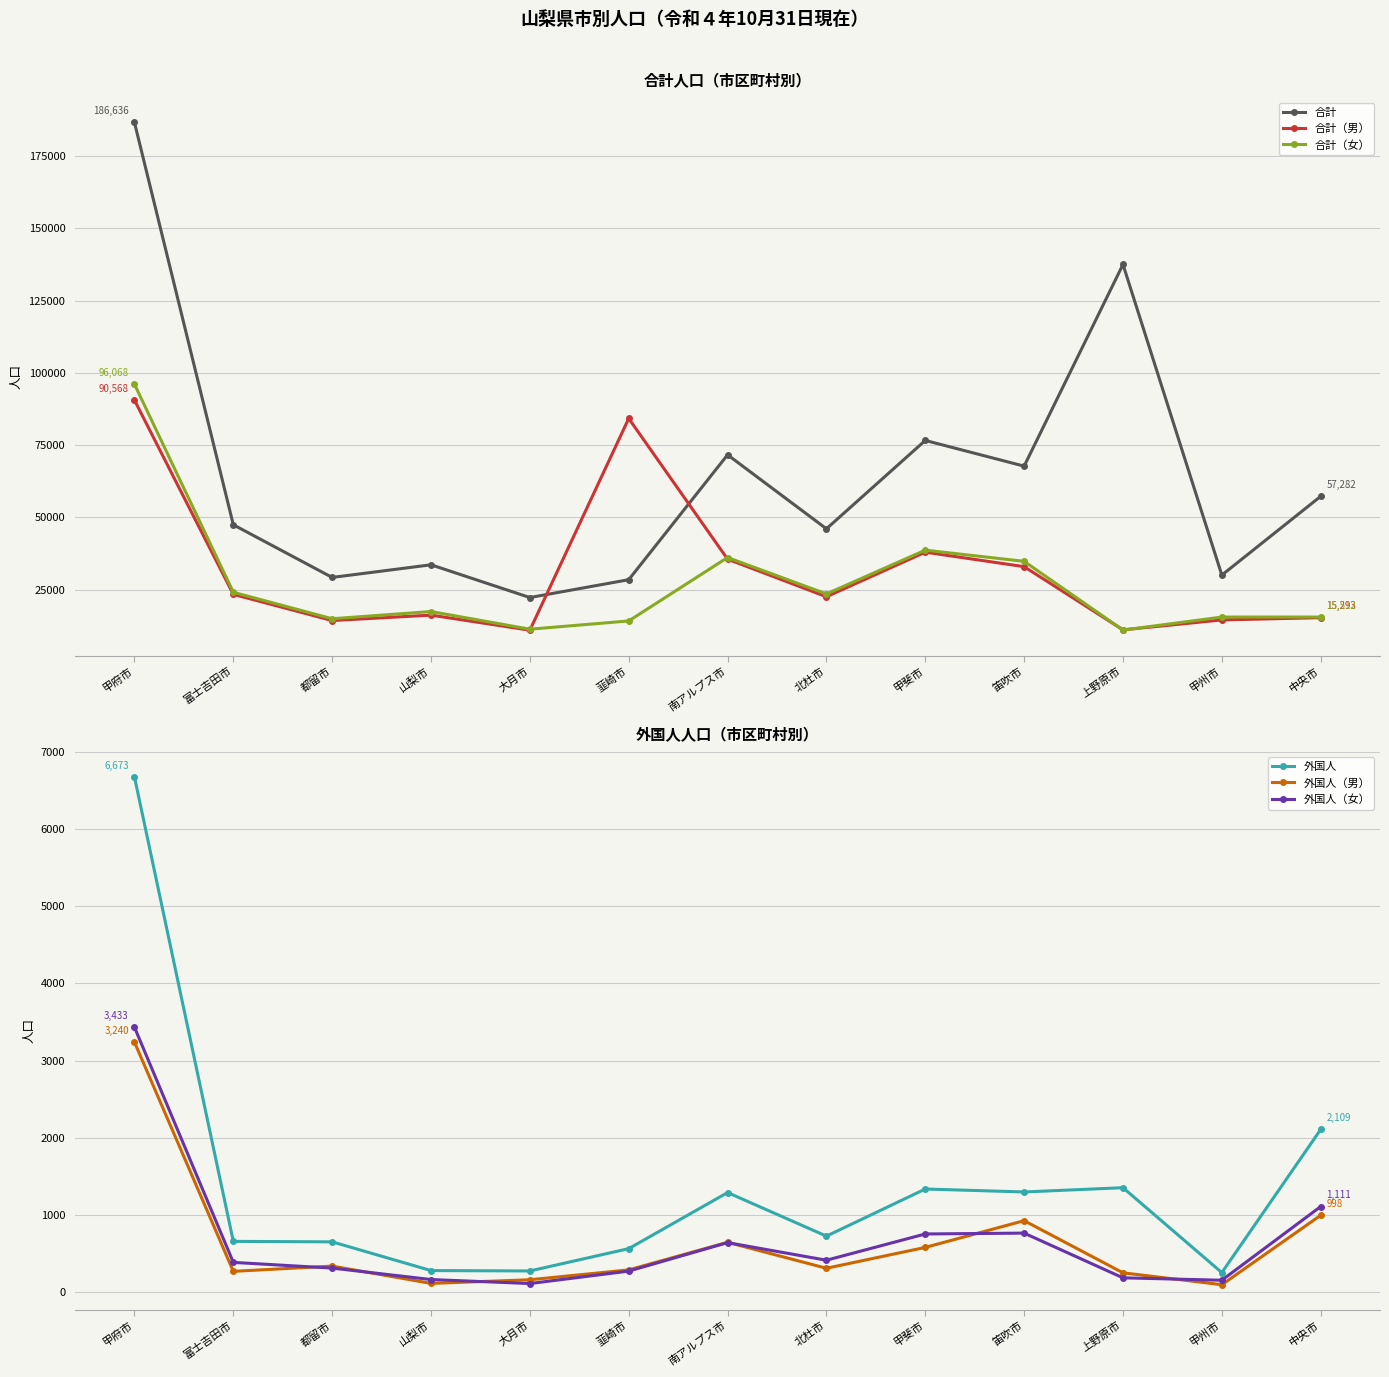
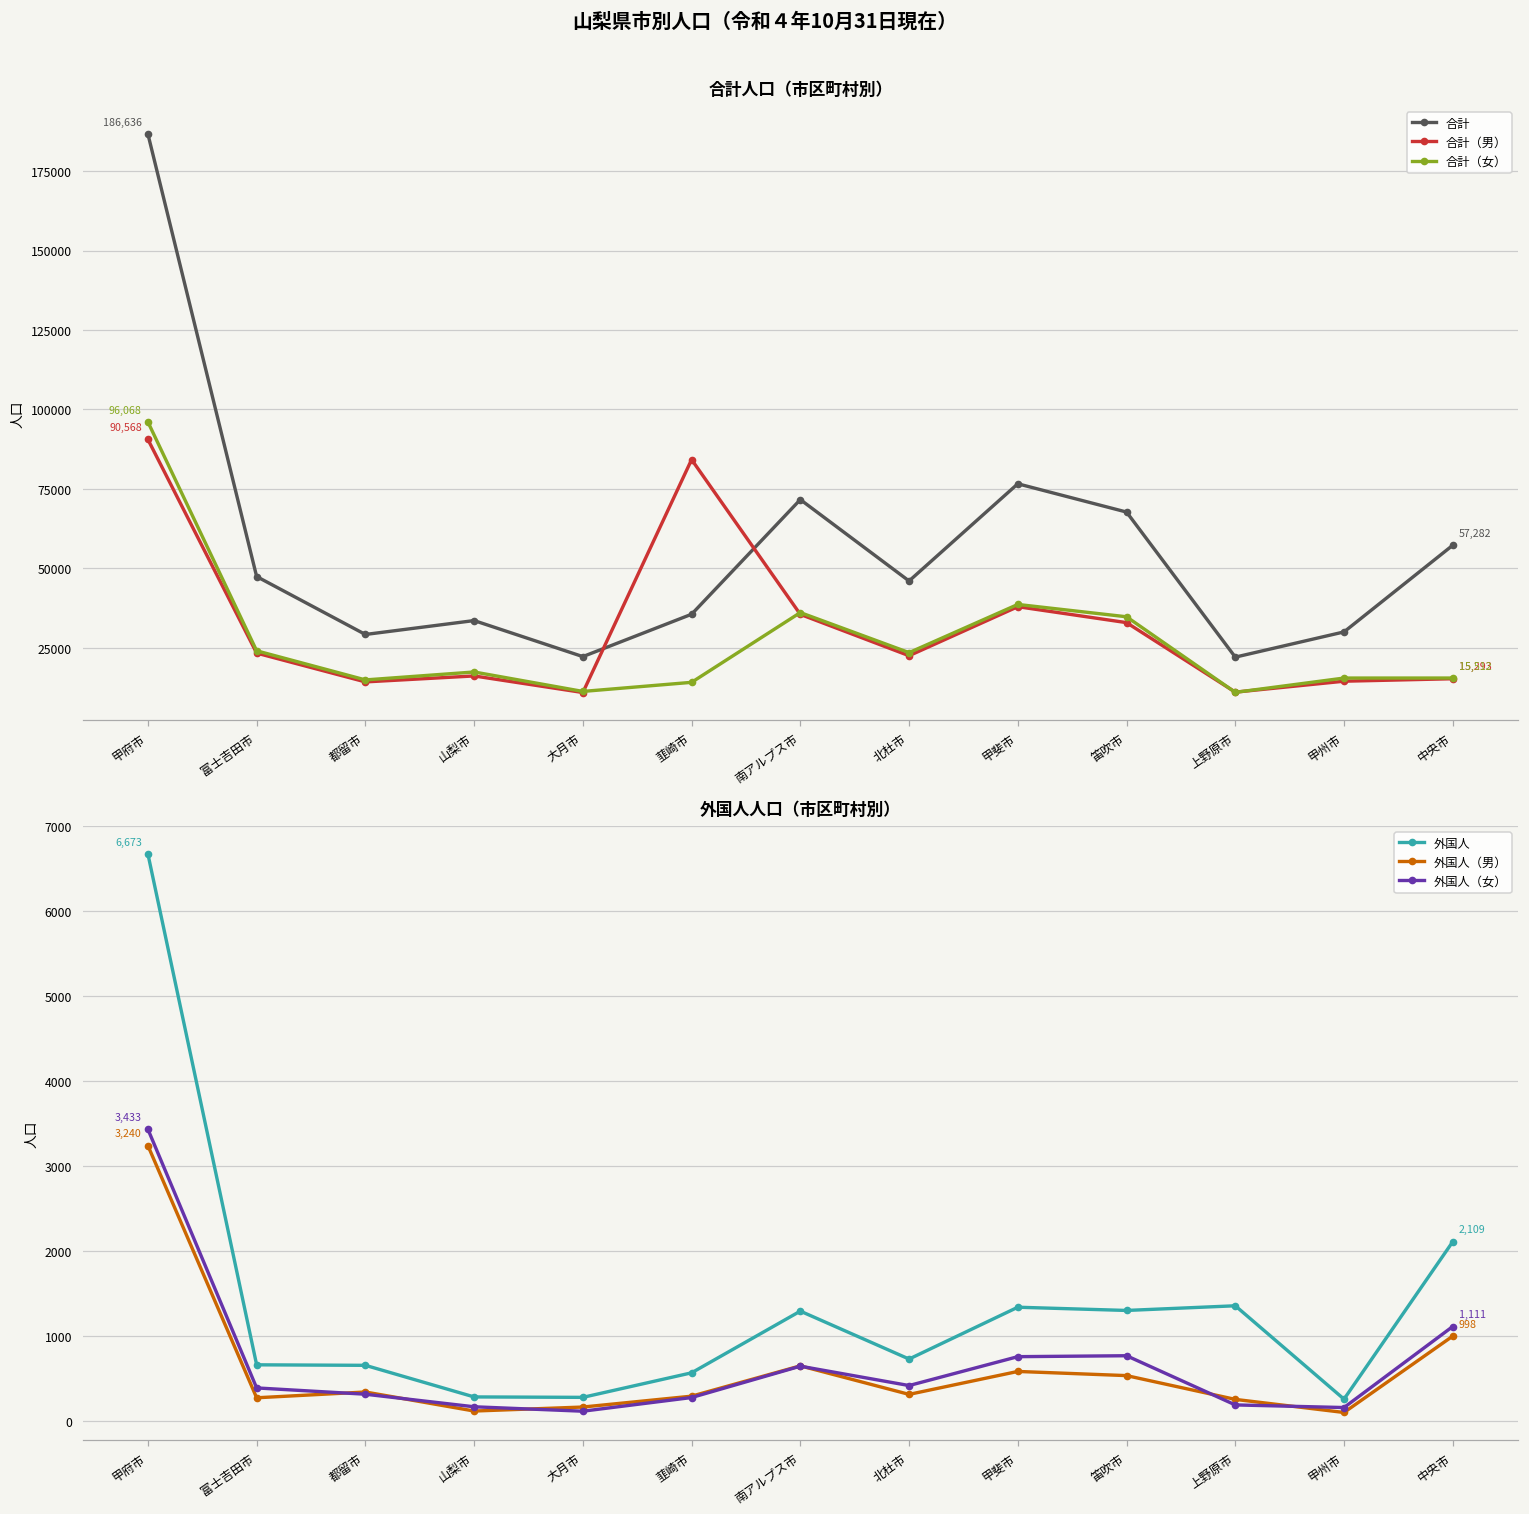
合計人口（市区町村別）, 合計, 韮崎市: 28000 -> 36000
合計人口（市区町村別）, 合計, 上野原市: 138000 -> 22000
外国人人口（市区町村別）, 外国人（男）, 笛吹市: 900 -> 500
